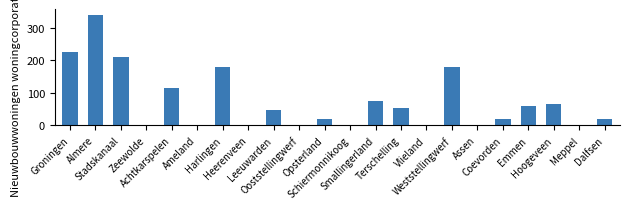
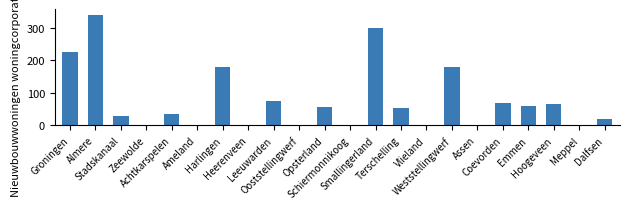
Stadskanaal: 210 -> 30
Achtkarspelen: 120 -> 40
Leeuwarden: 50 -> 80
Opsterland: 20 -> 60
Smallingerland: 80 -> 300
Coevorden: 20 -> 70
